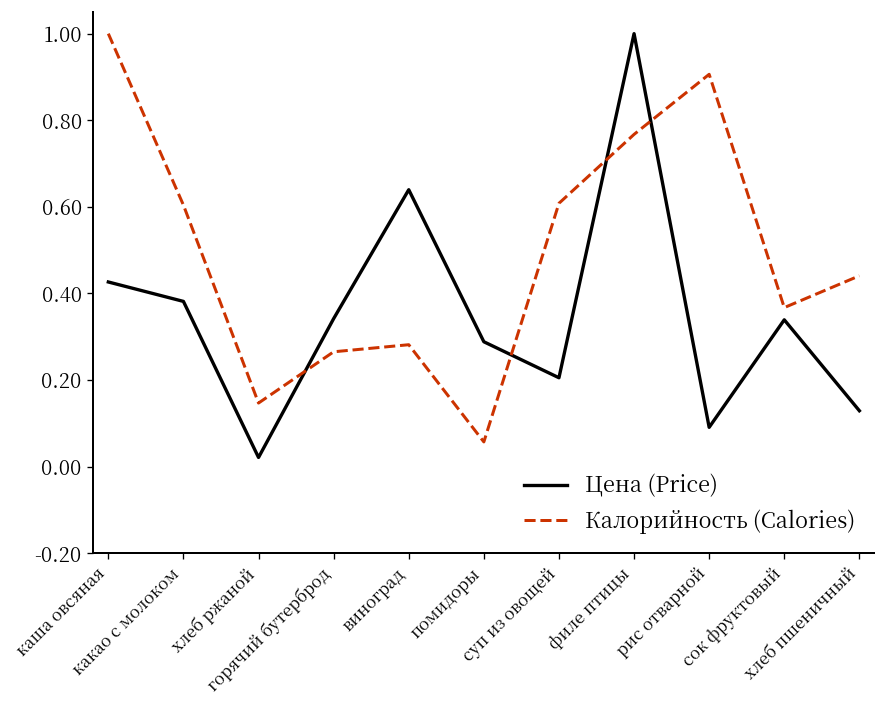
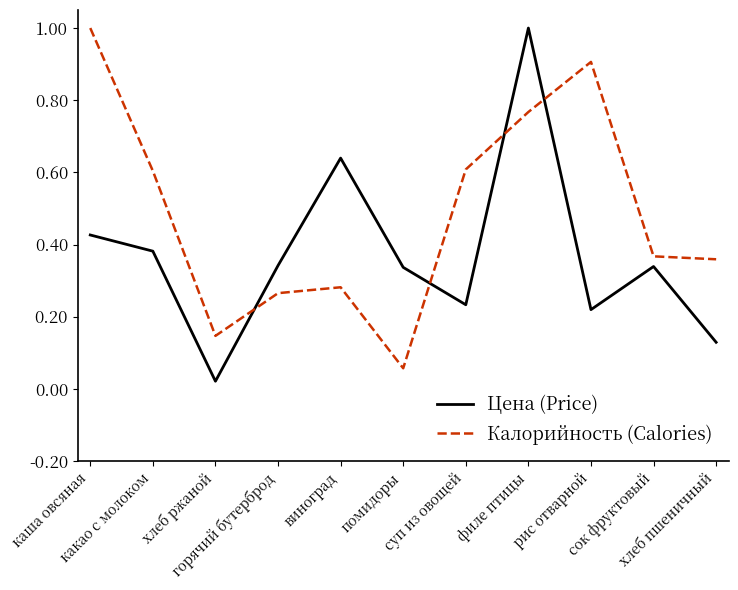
Цена (Price), помидоры: 0.29 -> 0.34
Цена (Price), суп из овощей: 0.21 -> 0.23
Цена (Price), рис отварной: 0.09 -> 0.22
Калорийность (Calories), хлеб пшеничный: 0.44 -> 0.36
